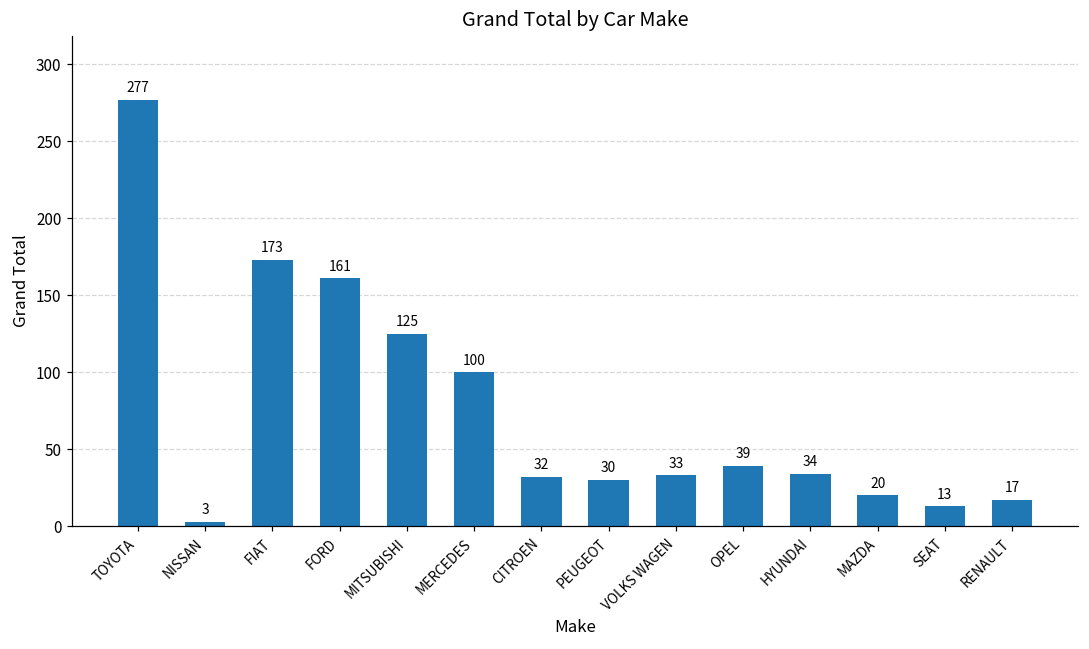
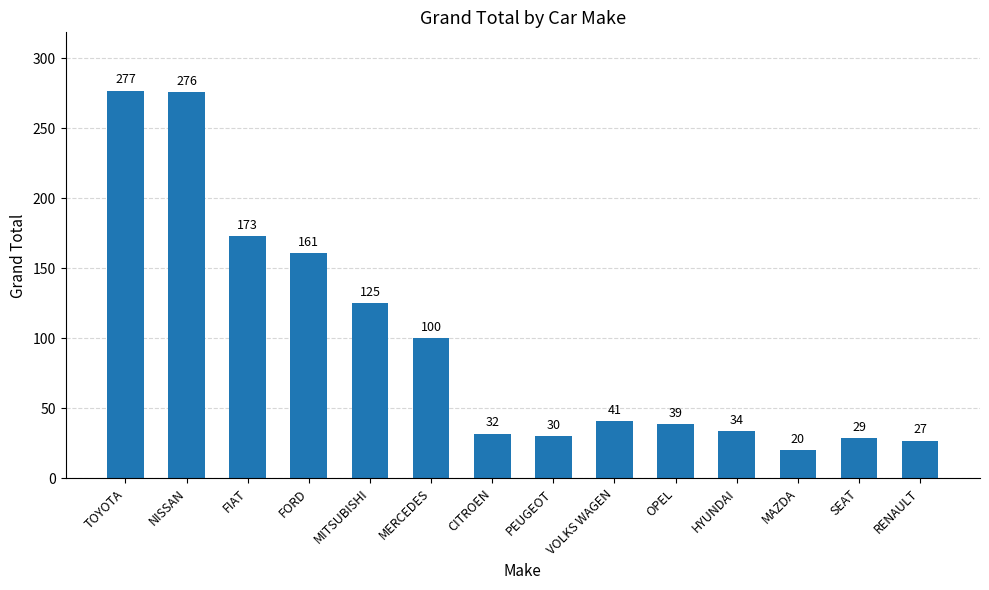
NISSAN: 3 -> 276
VOLKS WAGEN: 33 -> 41
SEAT: 13 -> 29
RENAULT: 17 -> 27
